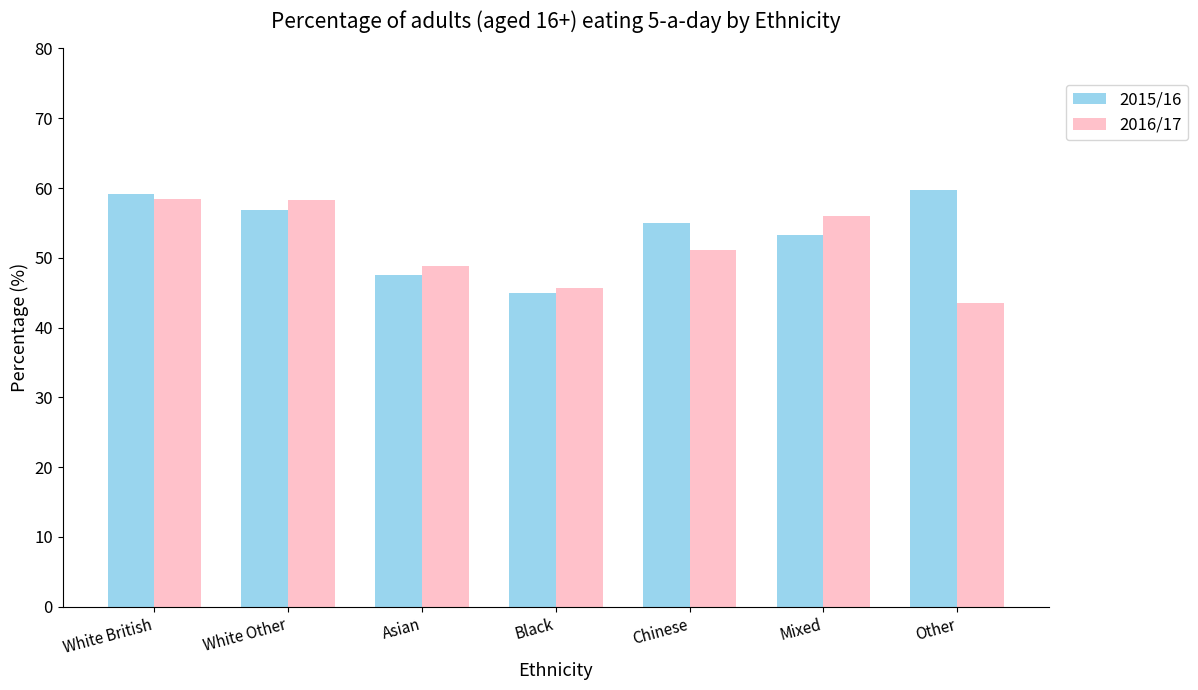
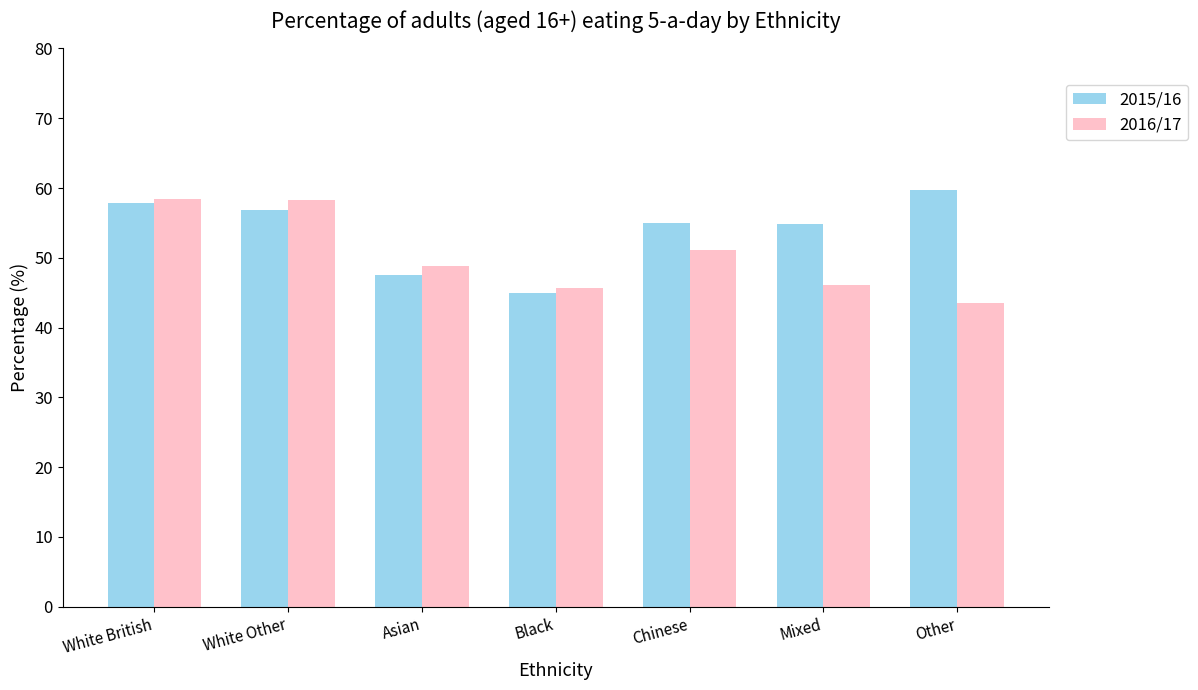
2015/16, White British: 59 -> 58
2015/16, Mixed: 53 -> 55
2016/17, Mixed: 56 -> 46
